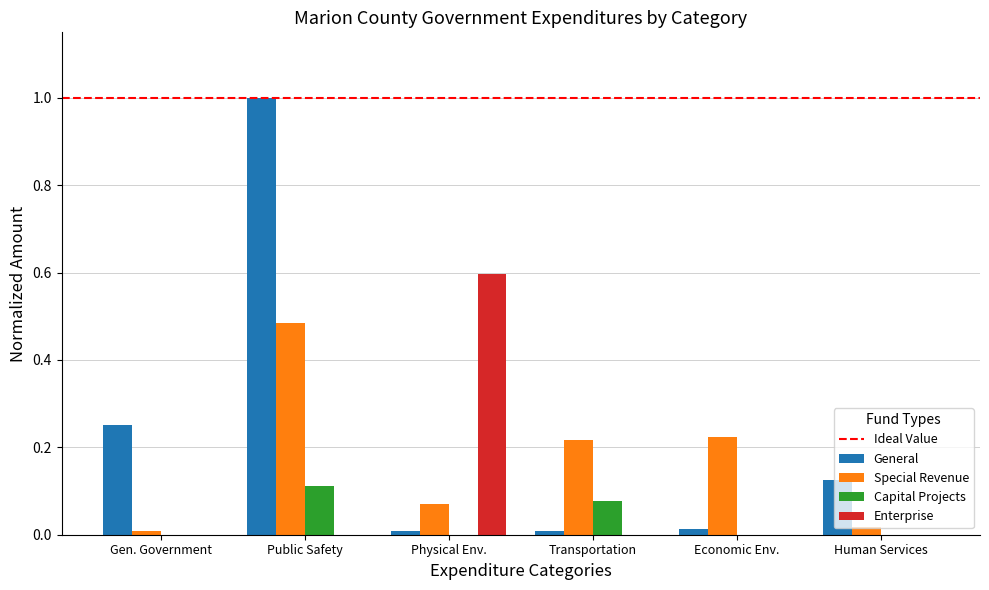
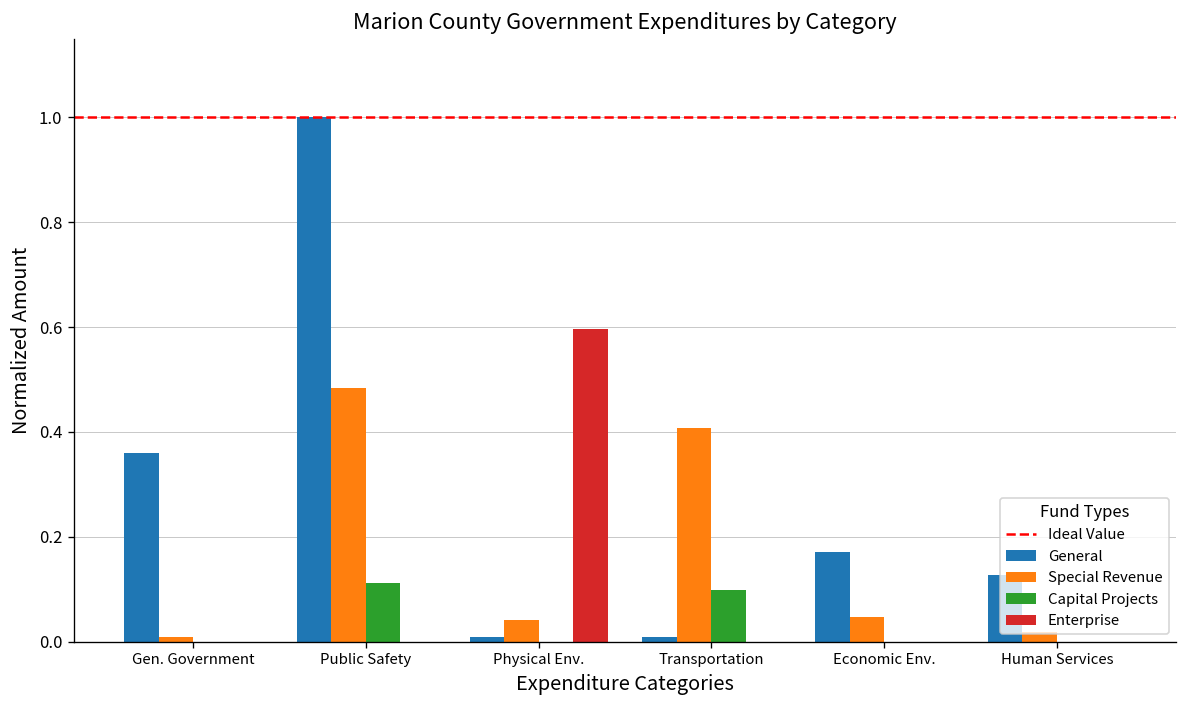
General, Gen. Government: 0.25 -> 0.36
Special Revenue, Physical Env.: 0.07 -> 0.04
Special Revenue, Transportation: 0.22 -> 0.41
Capital Projects, Transportation: 0.08 -> 0.10
General, Economic Env.: 0.01 -> 0.17
Special Revenue, Economic Env.: 0.22 -> 0.05
